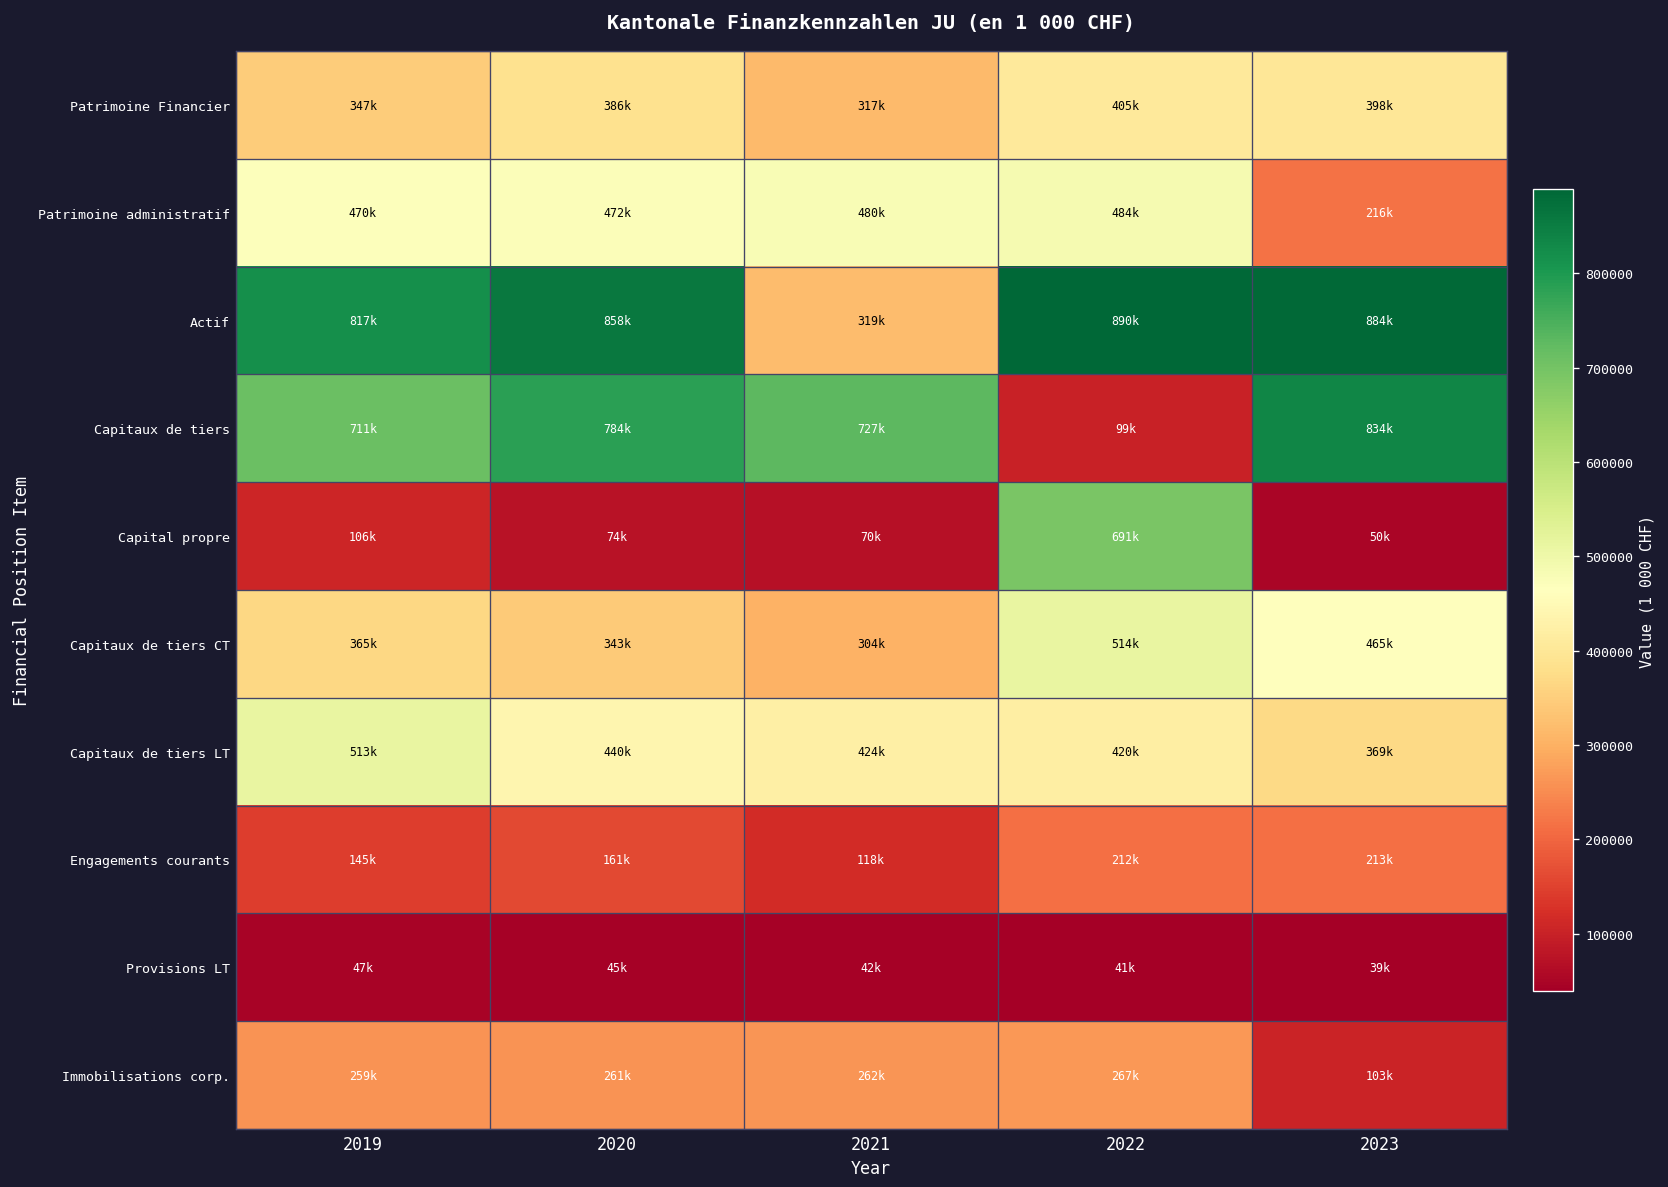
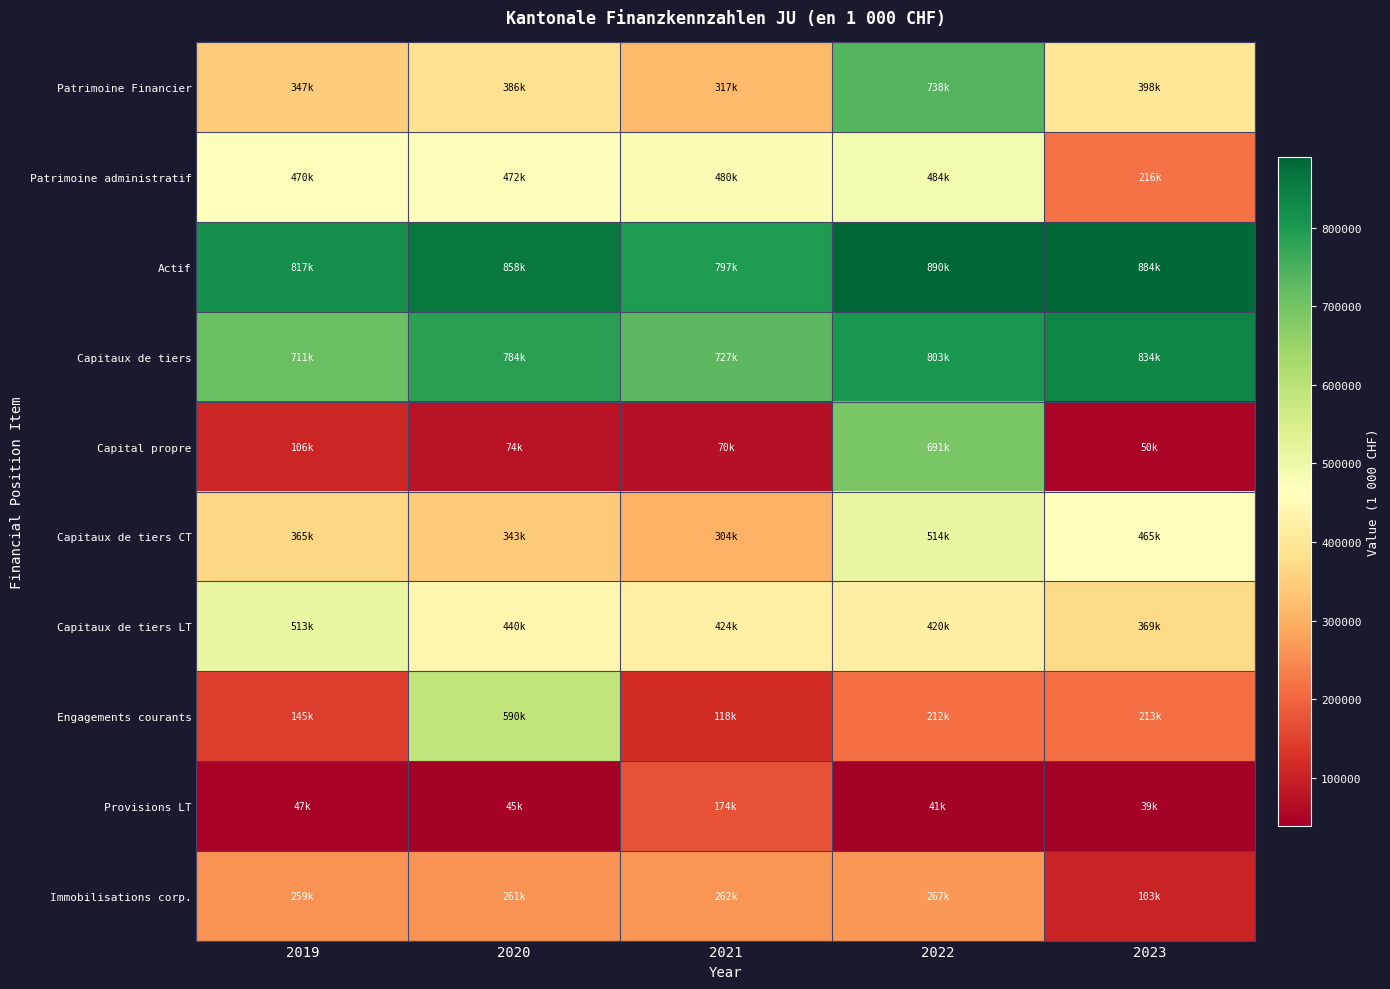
Patrimoine Financier, 2022: 405k -> 738k
Actif, 2021: 319k -> 797k
Capitaux de tiers, 2022: 99k -> 803k
Engagements courants, 2020: 161k -> 590k
Provisions LT, 2021: 42k -> 174k
